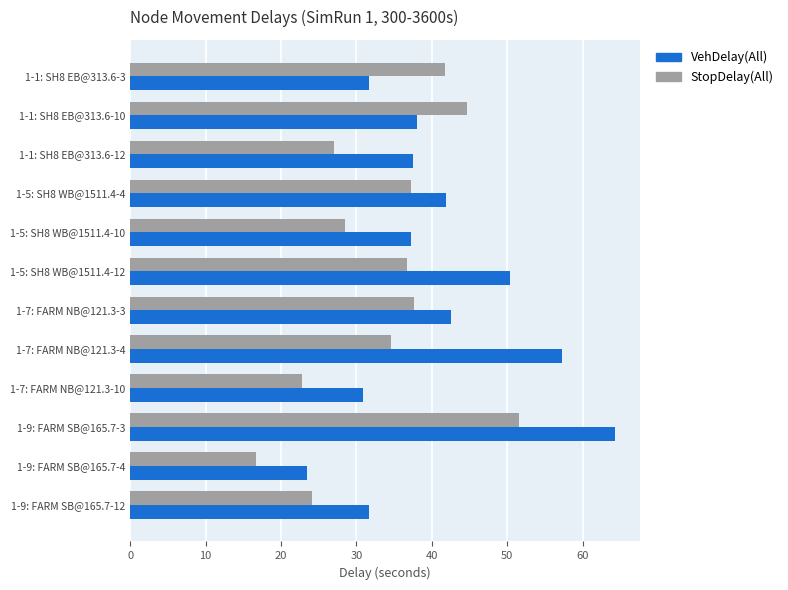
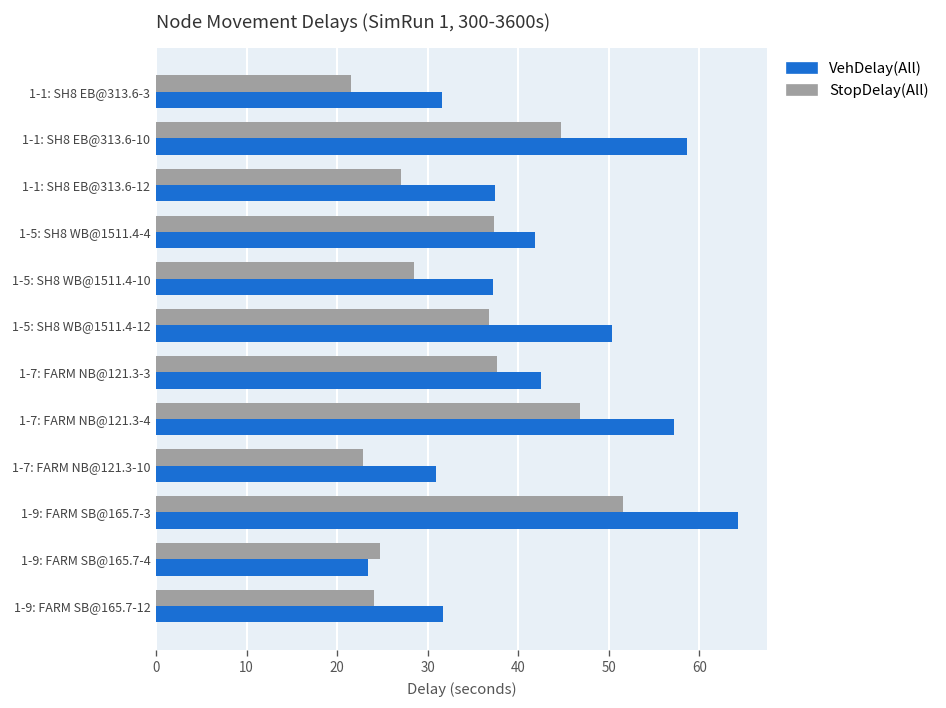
StopDelay(All), 1-1: SH8 EB@313.6-3: 42 -> 22
VehDelay(All), 1-1: SH8 EB@313.6-10: 38 -> 59
StopDelay(All), 1-7: FARM NB@121.3-4: 35 -> 47
StopDelay(All), 1-9: FARM SB@165.7-4: 17 -> 25
